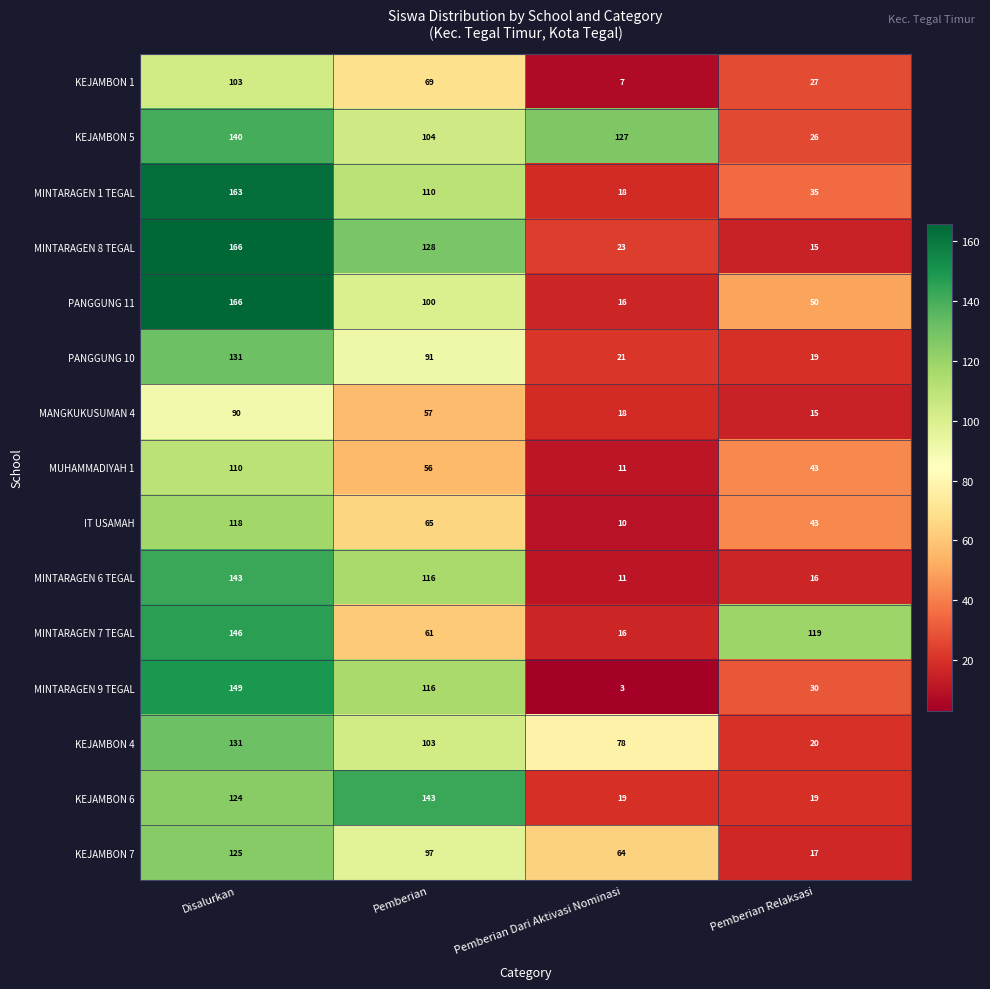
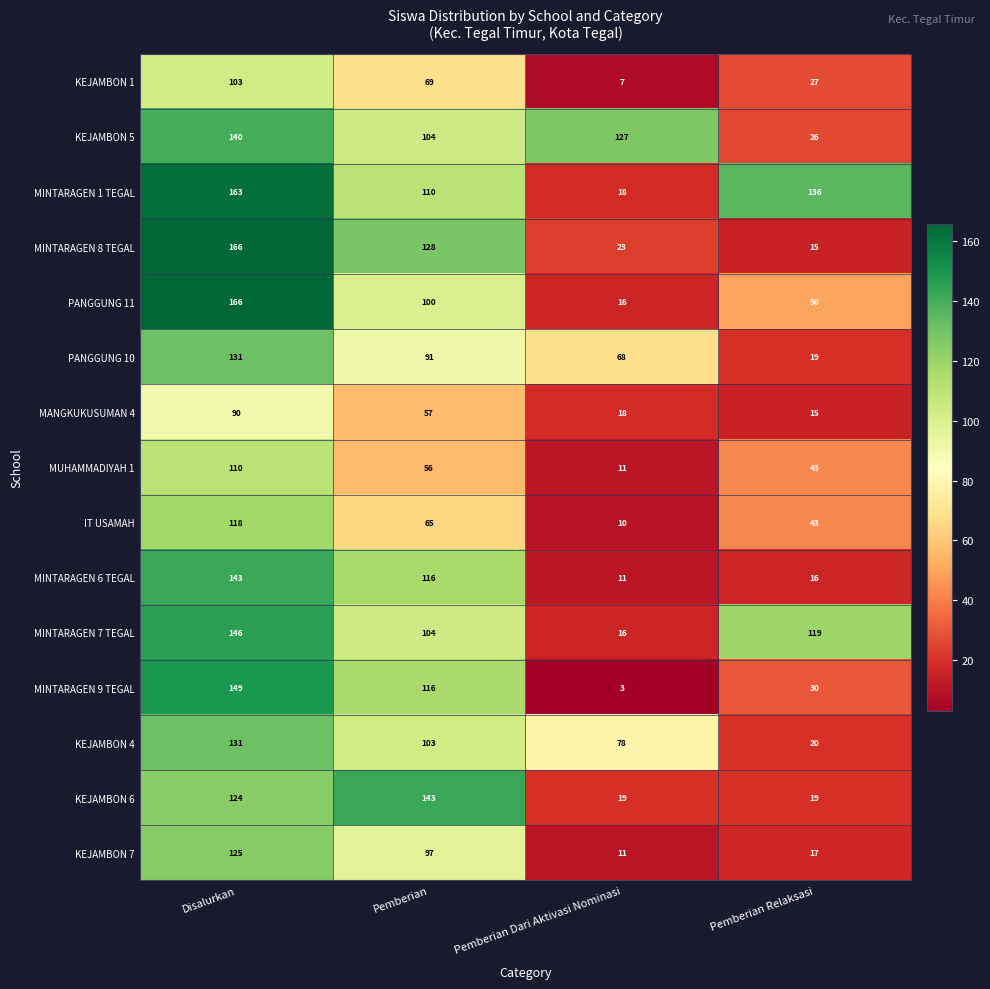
MINTARAGEN 1 TEGAL, Pemberian Relaksasi: 35 -> 136
PANGGUNG 10, Pemberian Dari Aktivasi Nominasi: 21 -> 68
MINTARAGEN 7 TEGAL, Pemberian: 61 -> 104
KEJAMBON 7, Pemberian Dari Aktivasi Nominasi: 64 -> 11
